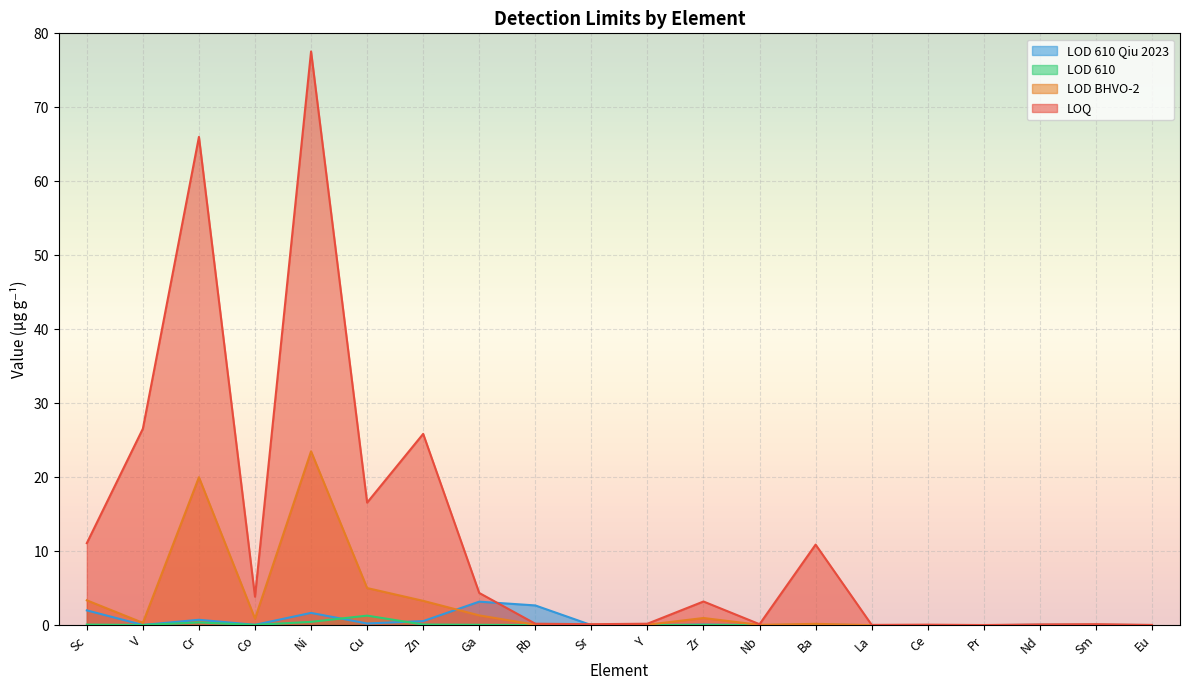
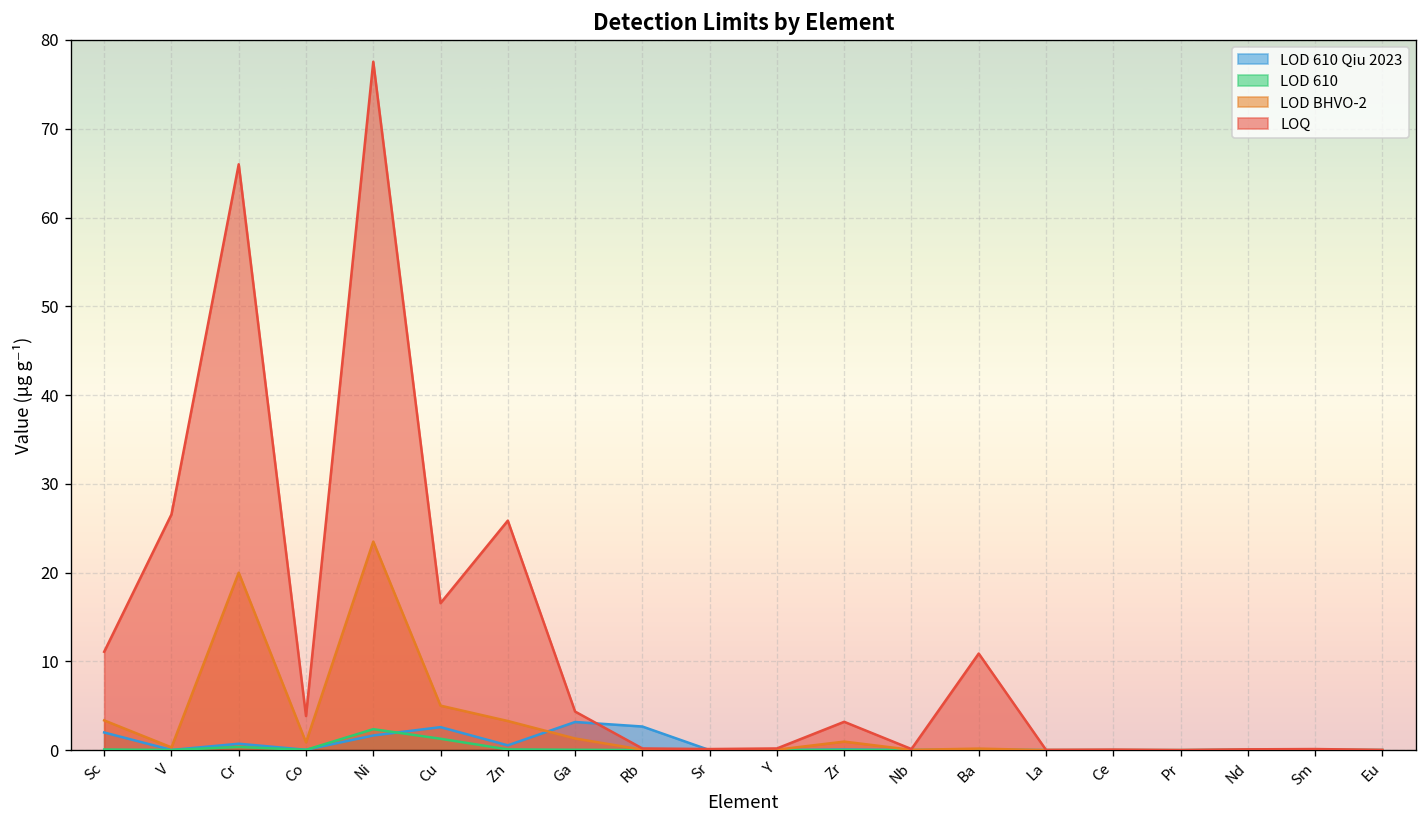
LOD 610, Ni: 0 -> 2
LOD 610 Qiu 2023, Cu: 0 -> 3
